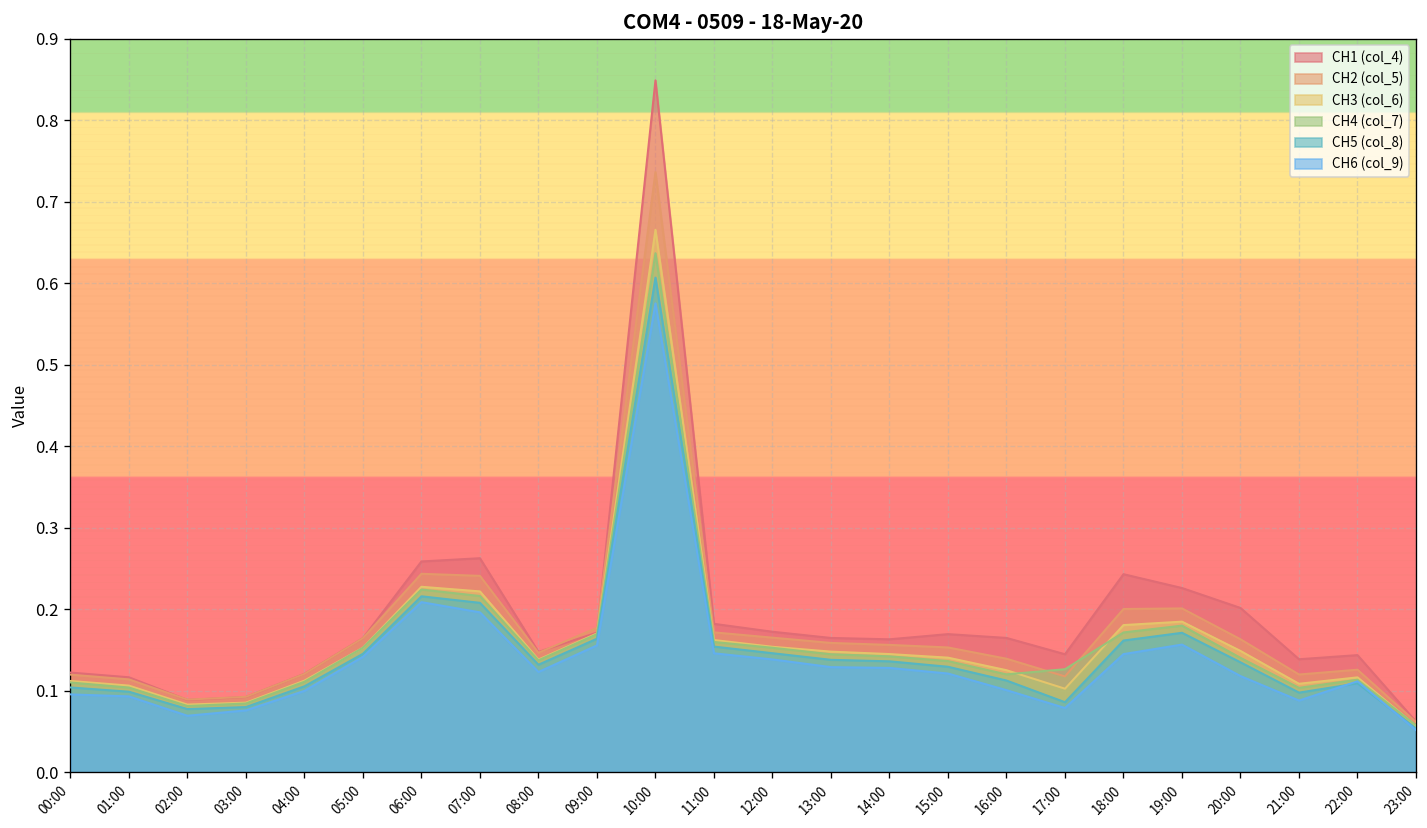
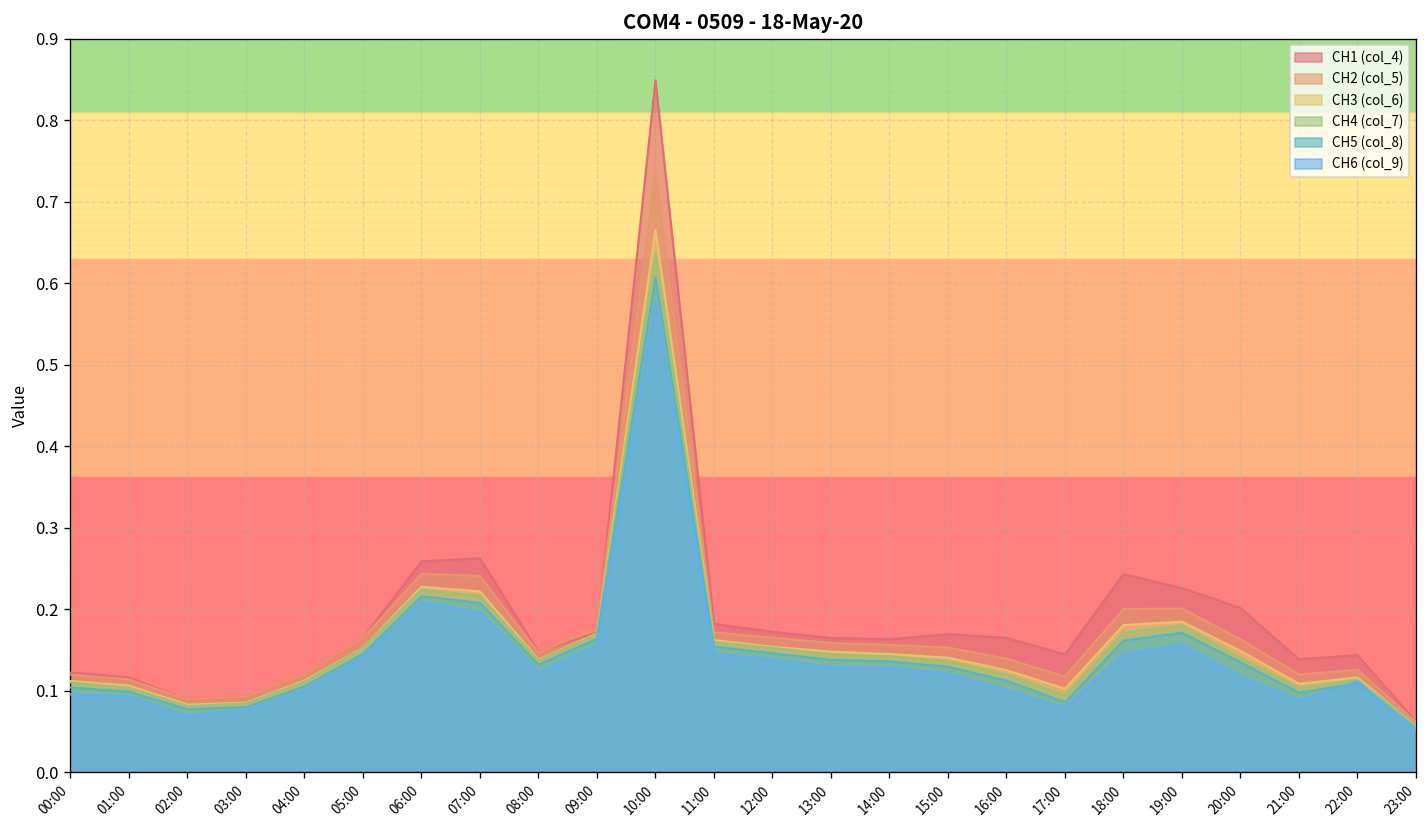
CH4 (col_7), 17:00: 0.13 -> 0.09
